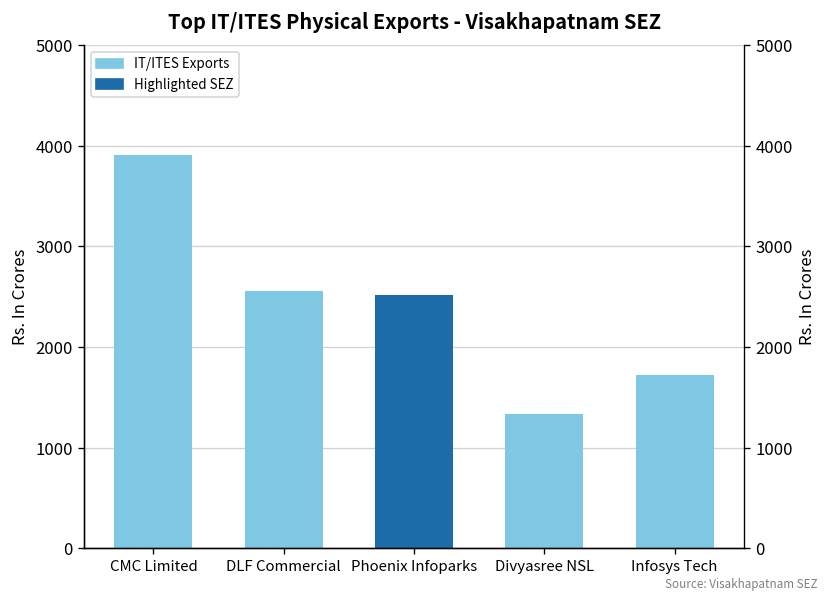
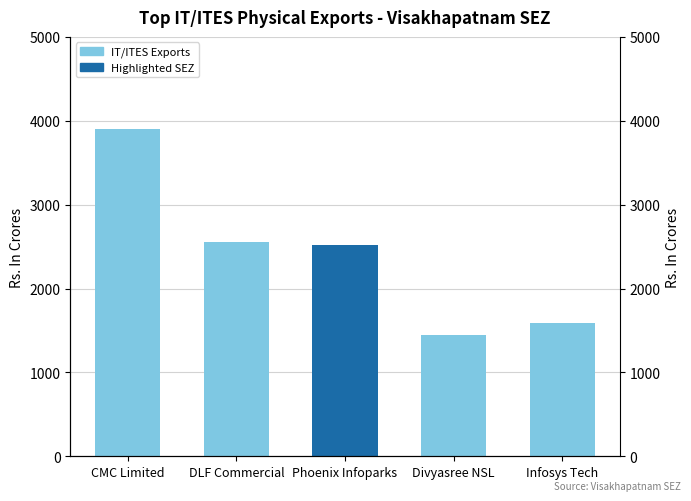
Divyasree NSL: 1300 -> 1400
Infosys Tech: 1700 -> 1600
